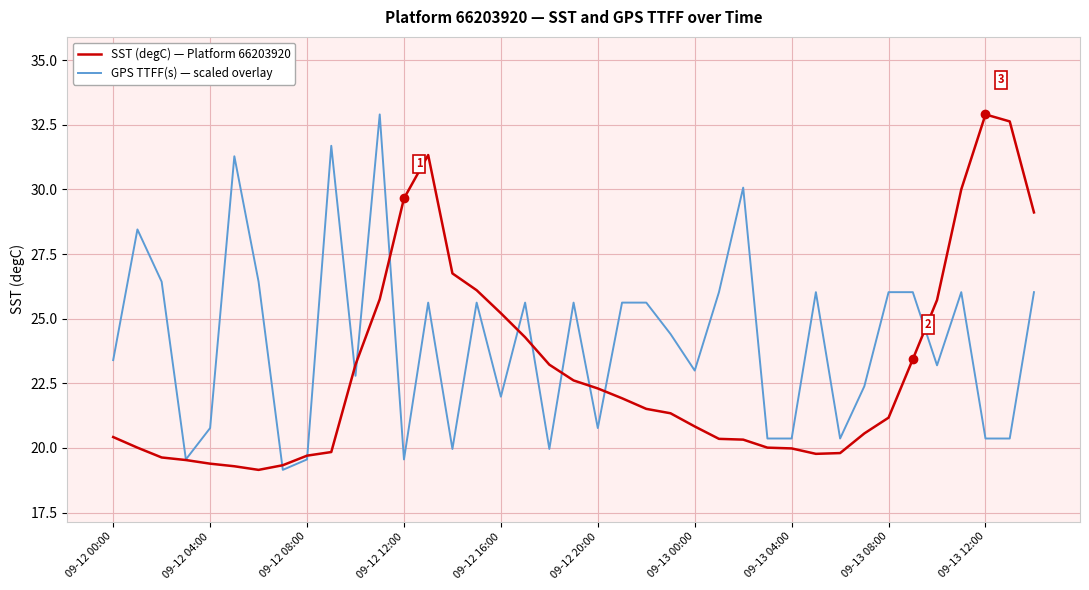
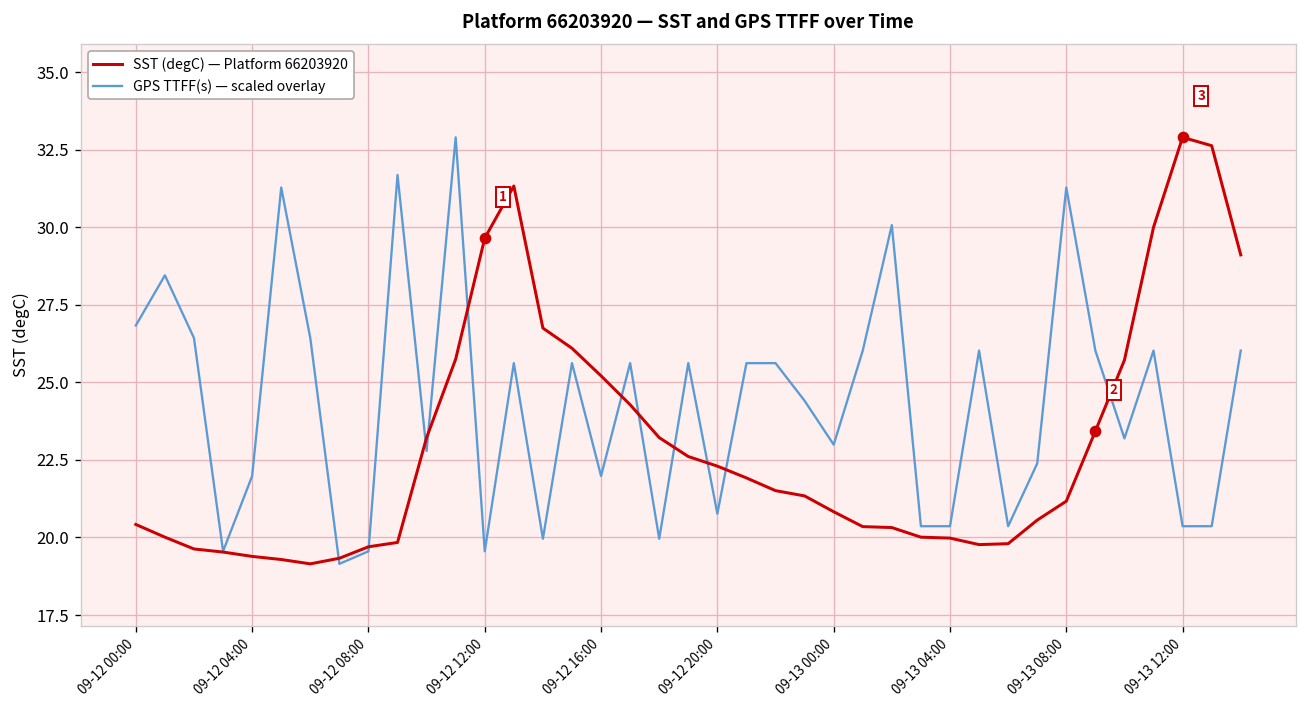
GPS TTFF(s) — scaled overlay, 09-12 00:00: 23.4 -> 26.8
GPS TTFF(s) — scaled overlay, 09-12 04:00: 20.8 -> 22.0
GPS TTFF(s) — scaled overlay, 09-13 08:00: 26.0 -> 31.3
